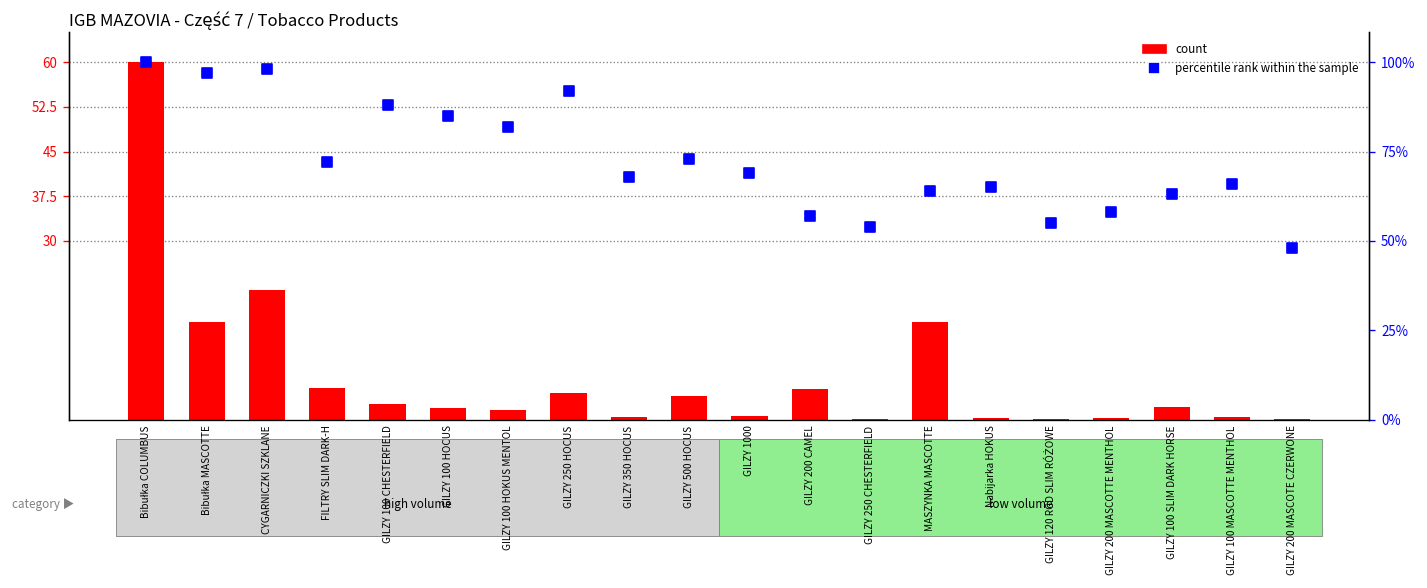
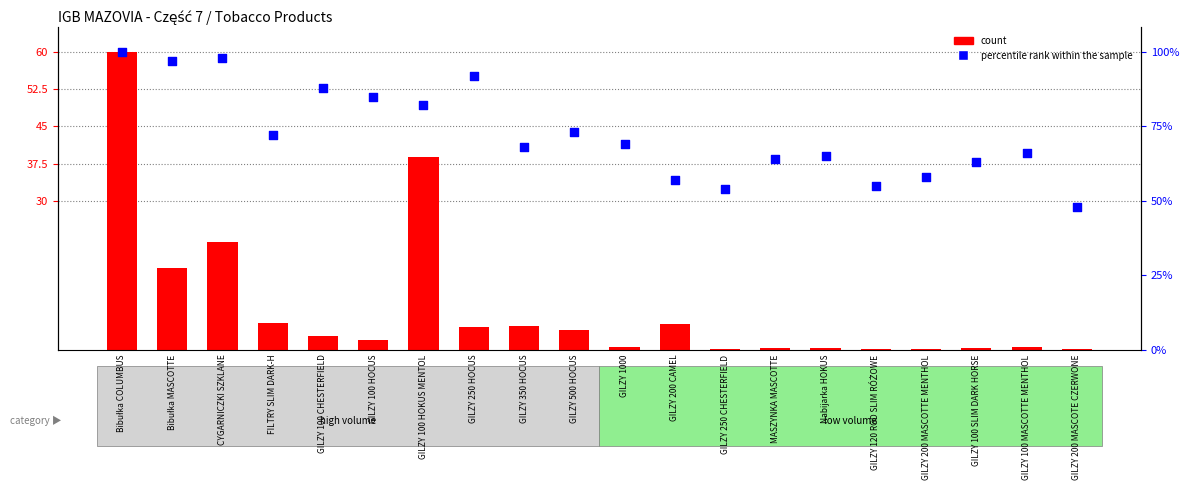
count, GILZY 100 HOKUS MENTOL: 2 -> 39
count, GILZY 350 HOCUS: 0 -> 5
count, MASZYNKA MASCOTTE: 16 -> 0
count, GILZY 100 SLIM DARK HORSE: 2 -> 0
